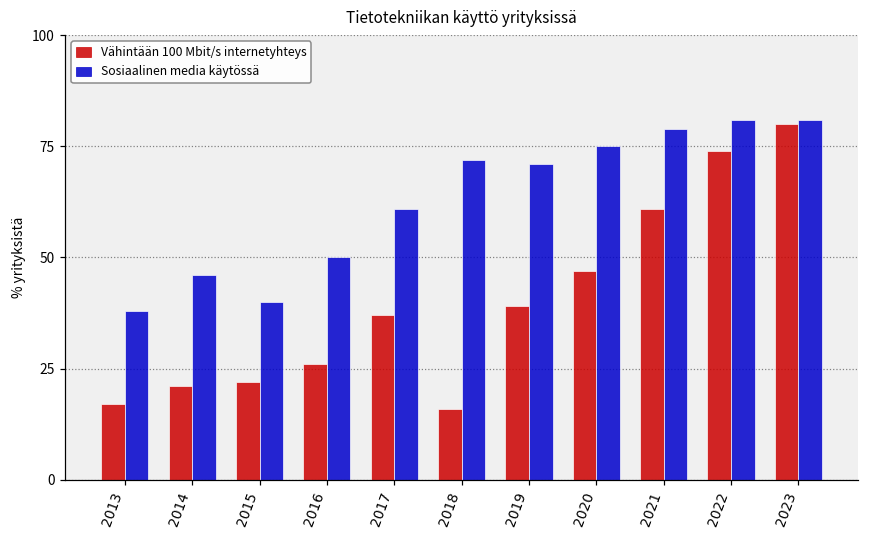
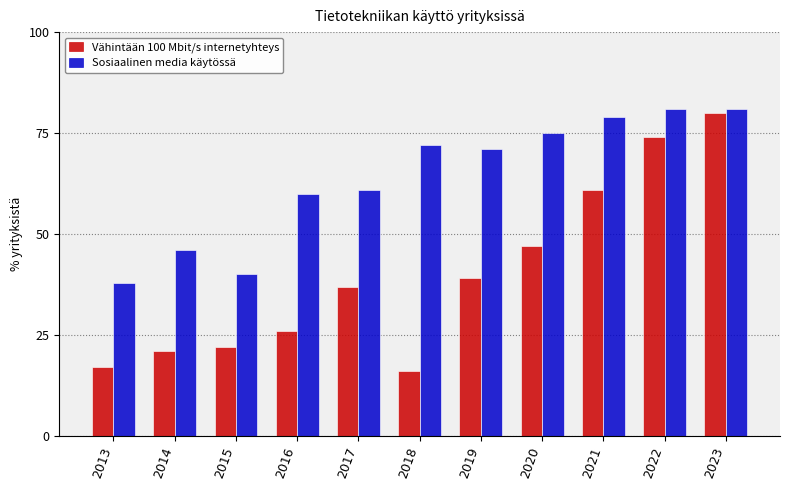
Sosiaalinen media käytössä, 2016: 50 -> 60
